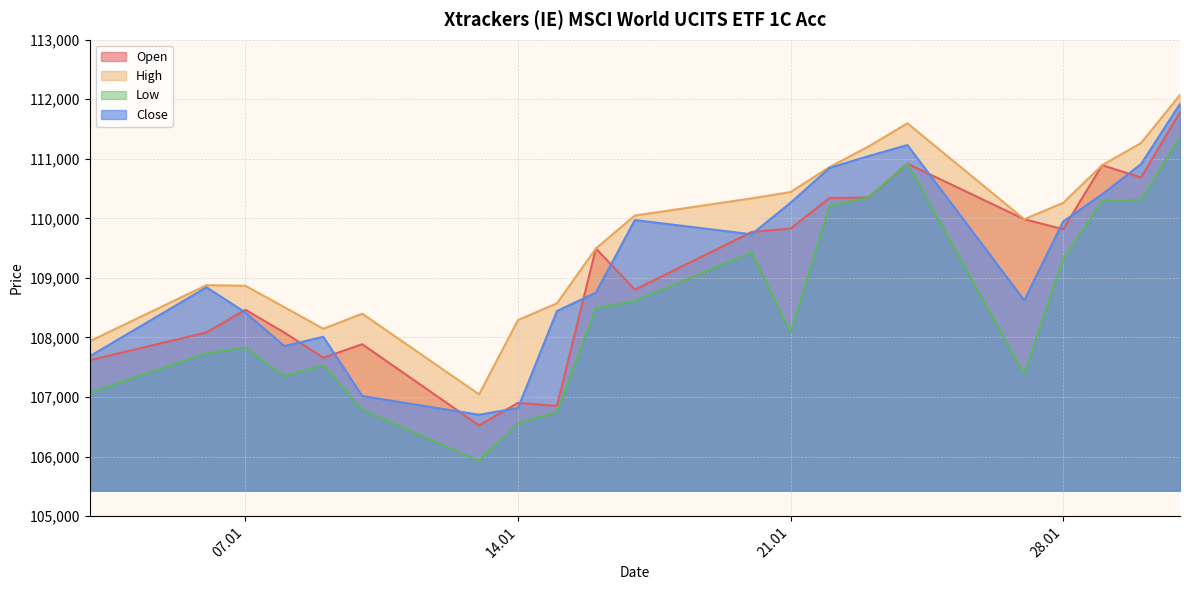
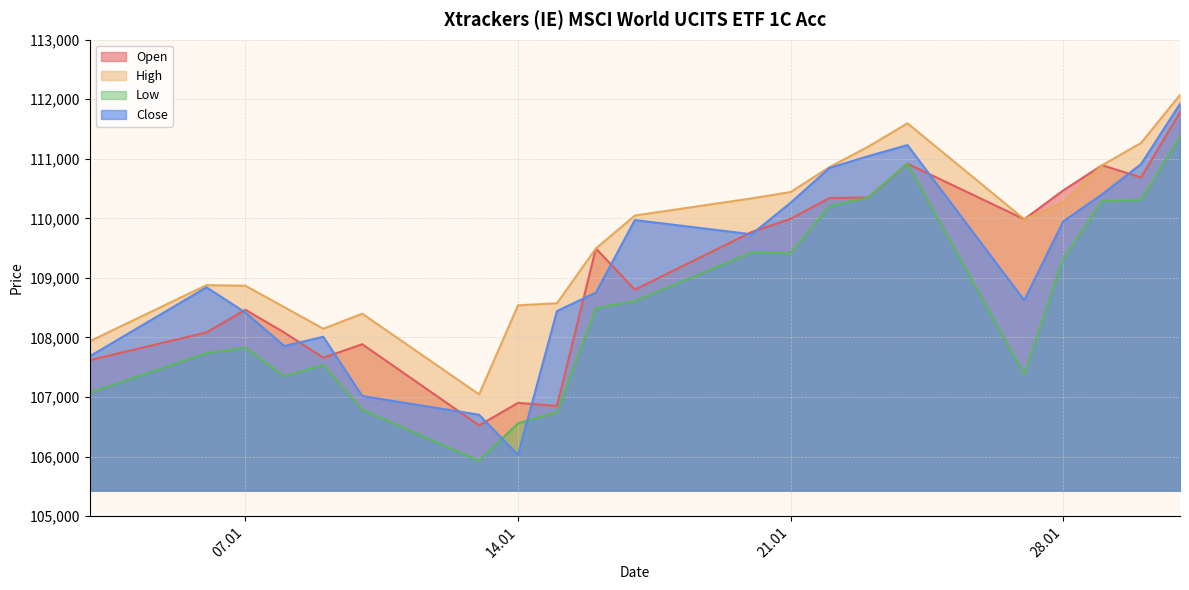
High, 14.01: 108,300 -> 108,500
Close, 14.01: 106,800 -> 106,000
Open, 21.01: 109,800 -> 110,000
Low, 21.01: 108,100 -> 109,400
Open, 28.01: 109,800 -> 110,500
